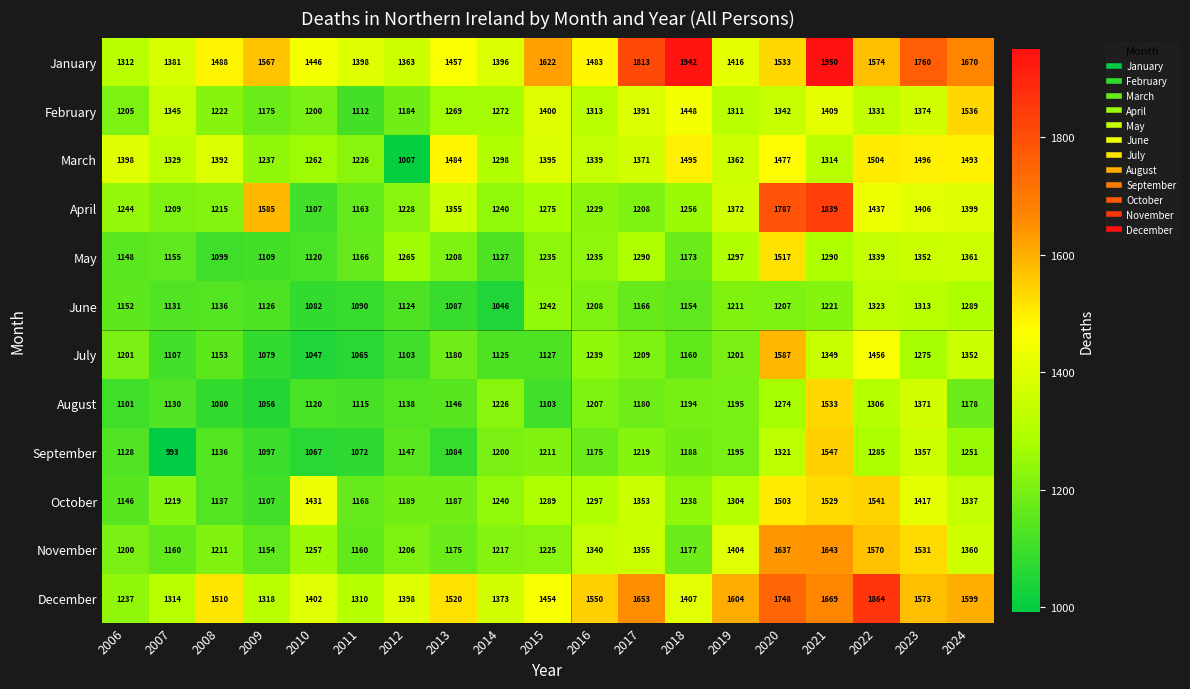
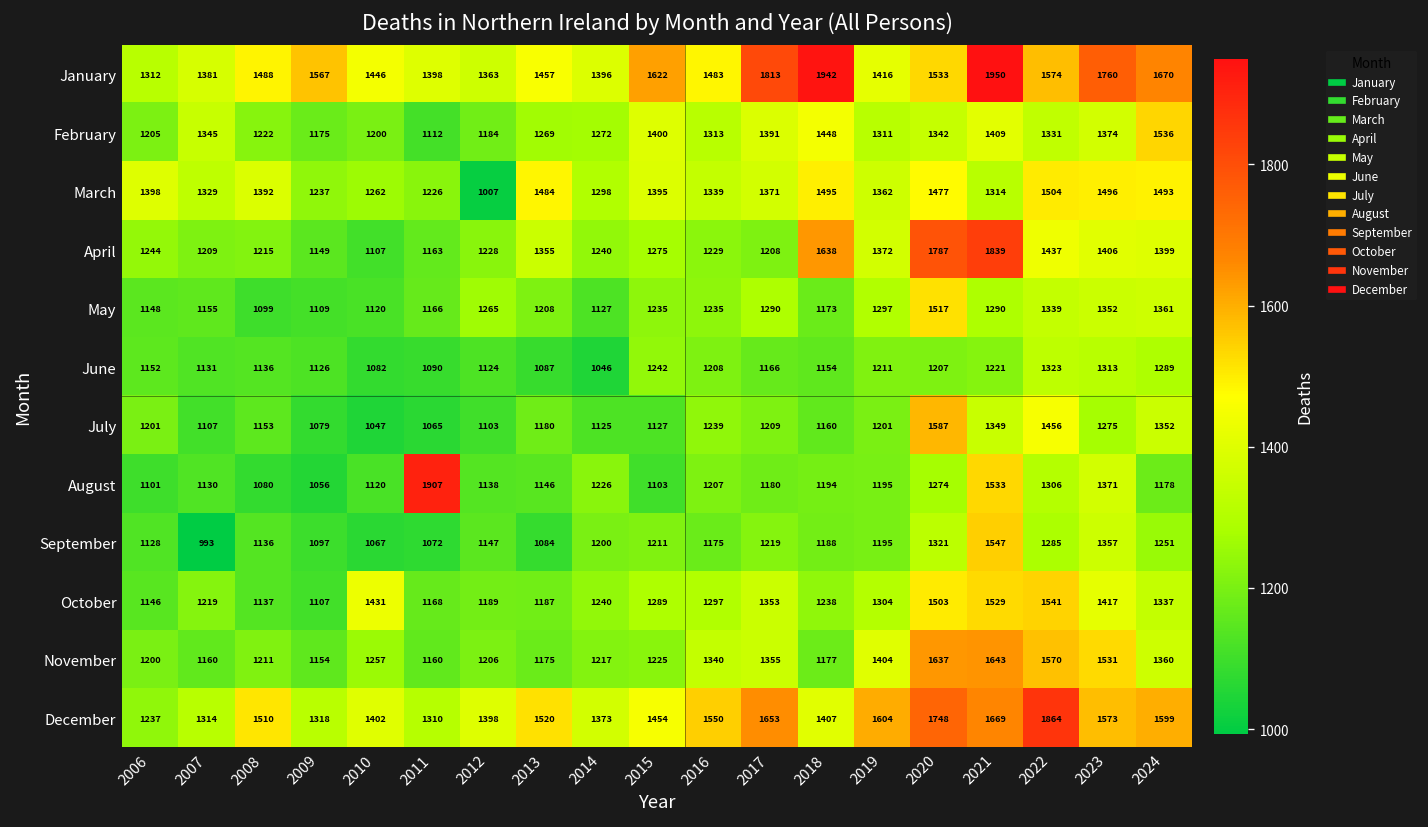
April, 2009: 1585 -> 1149
April, 2018: 1256 -> 1638
August, 2011: 1115 -> 1907
